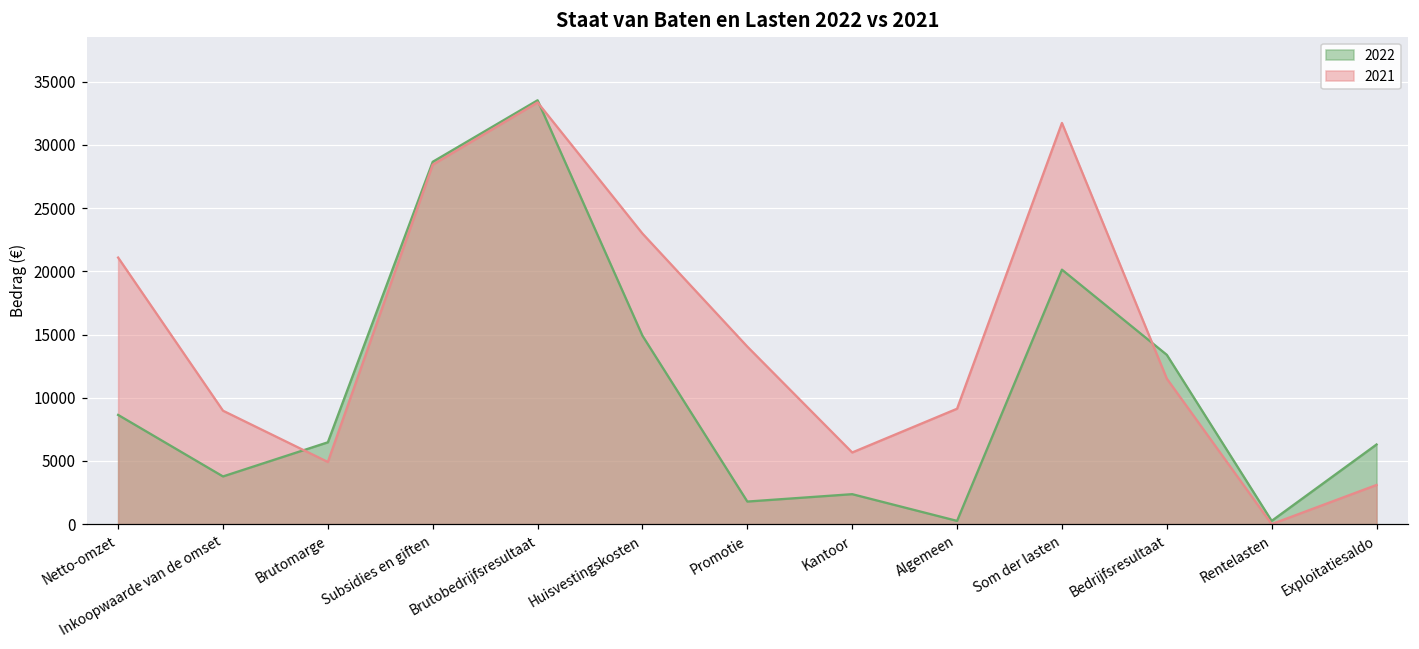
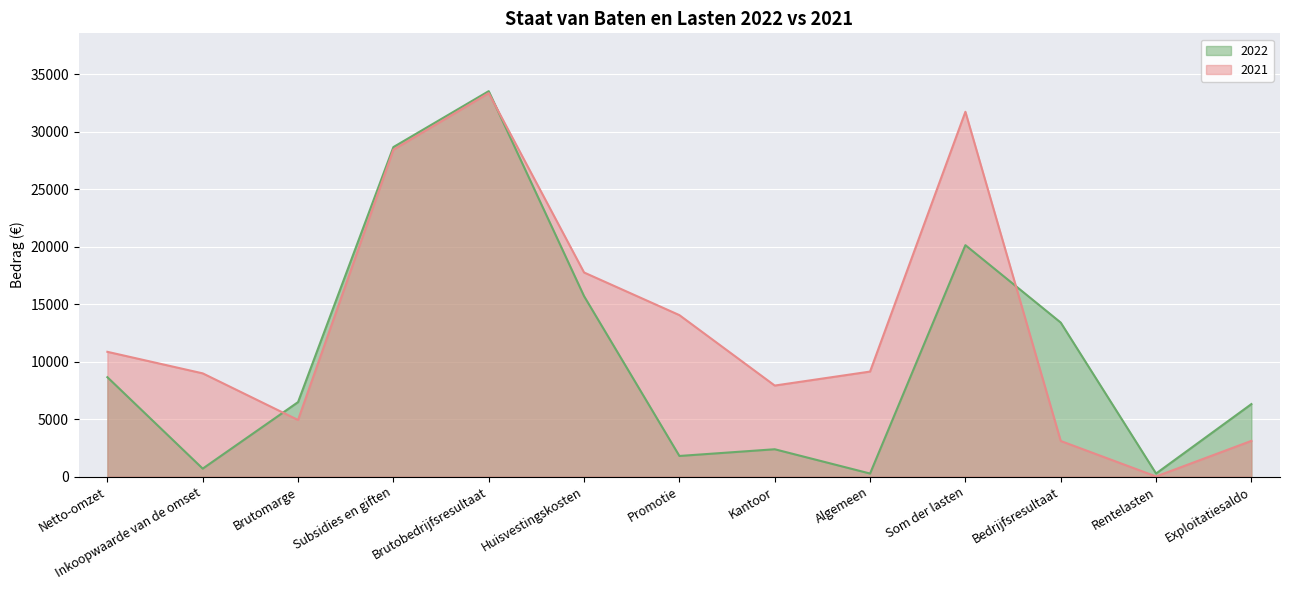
2021, Netto-omzet: 21100 -> 10900
2022, Inkoopwaarde van de omset: 3800 -> 700
2022, Huisvestingskosten: 14900 -> 15700
2021, Huisvestingskosten: 23000 -> 17700
2021, Kantoor: 5700 -> 7900
2021, Bedrijfsresultaat: 11500 -> 3100
